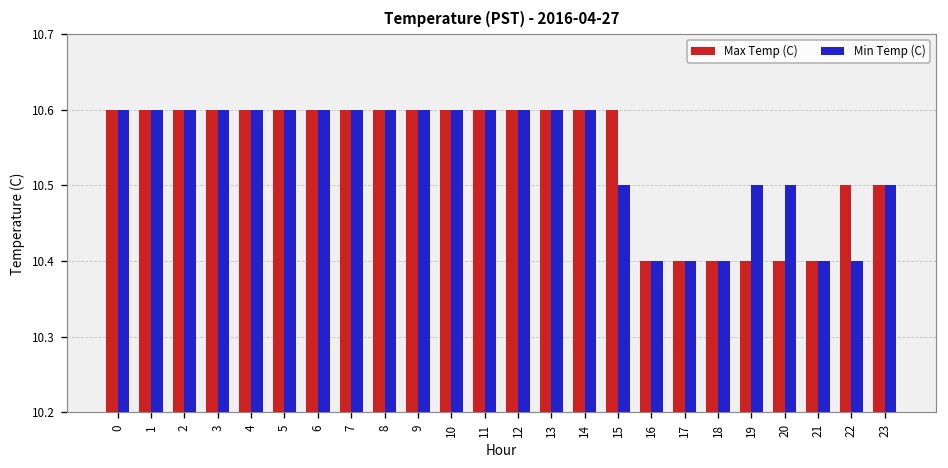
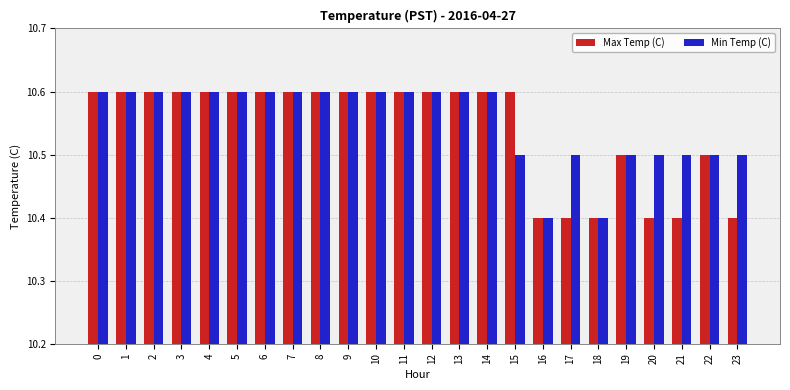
Min Temp (C), 17: 10.4 -> 10.5
Max Temp (C), 19: 10.4 -> 10.5
Min Temp (C), 21: 10.4 -> 10.5
Min Temp (C), 22: 10.4 -> 10.5
Max Temp (C), 23: 10.5 -> 10.4
